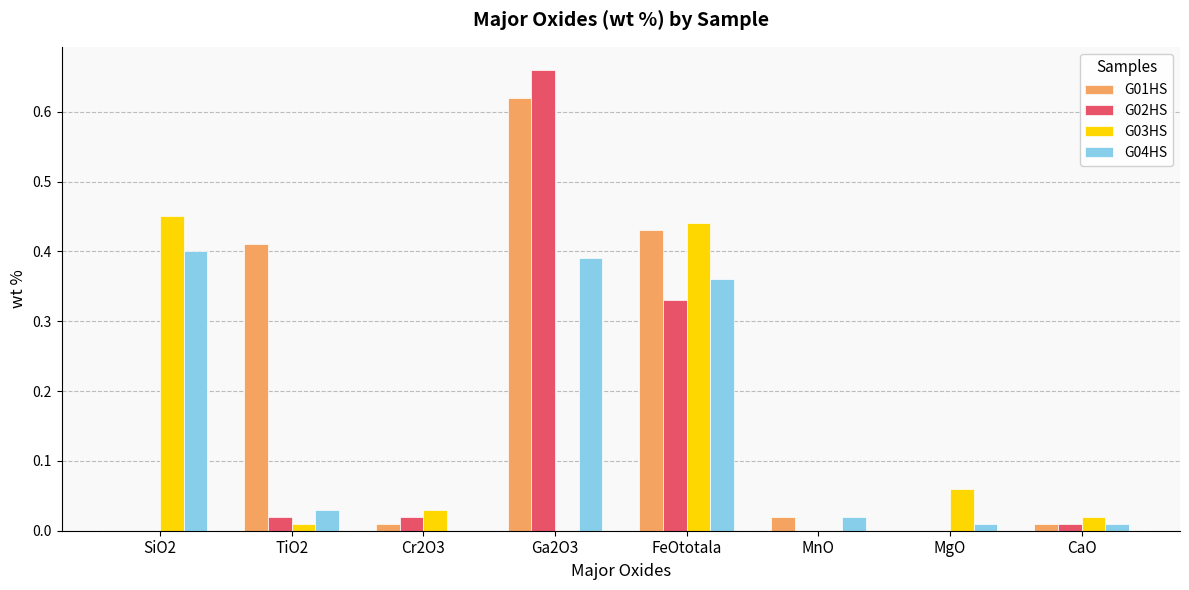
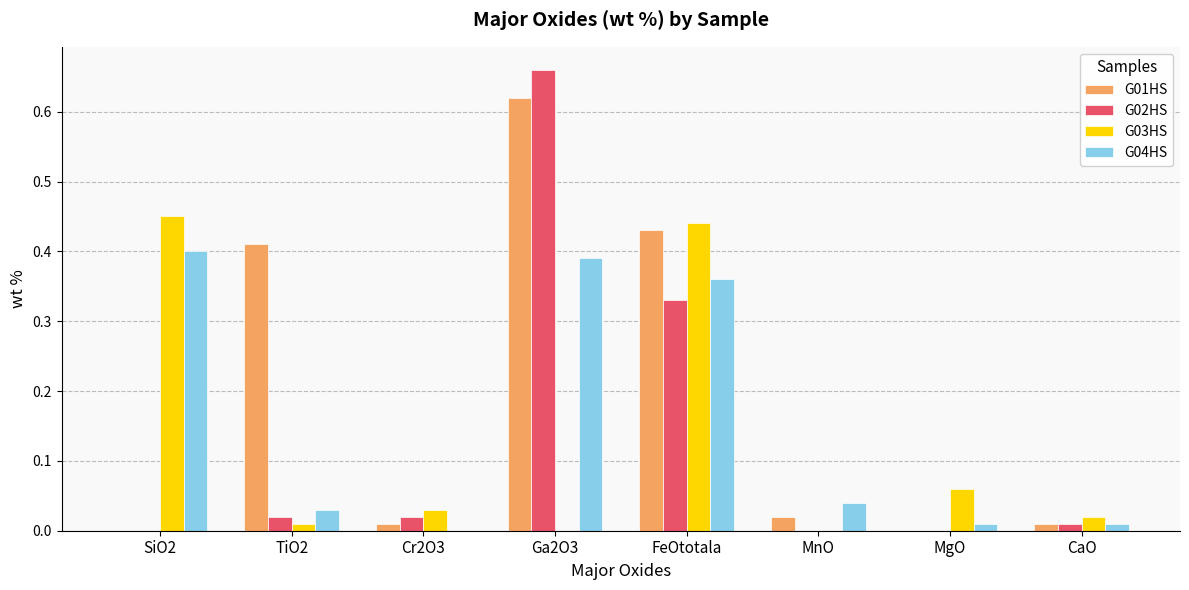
G04HS, MnO: 0.02 -> 0.04
